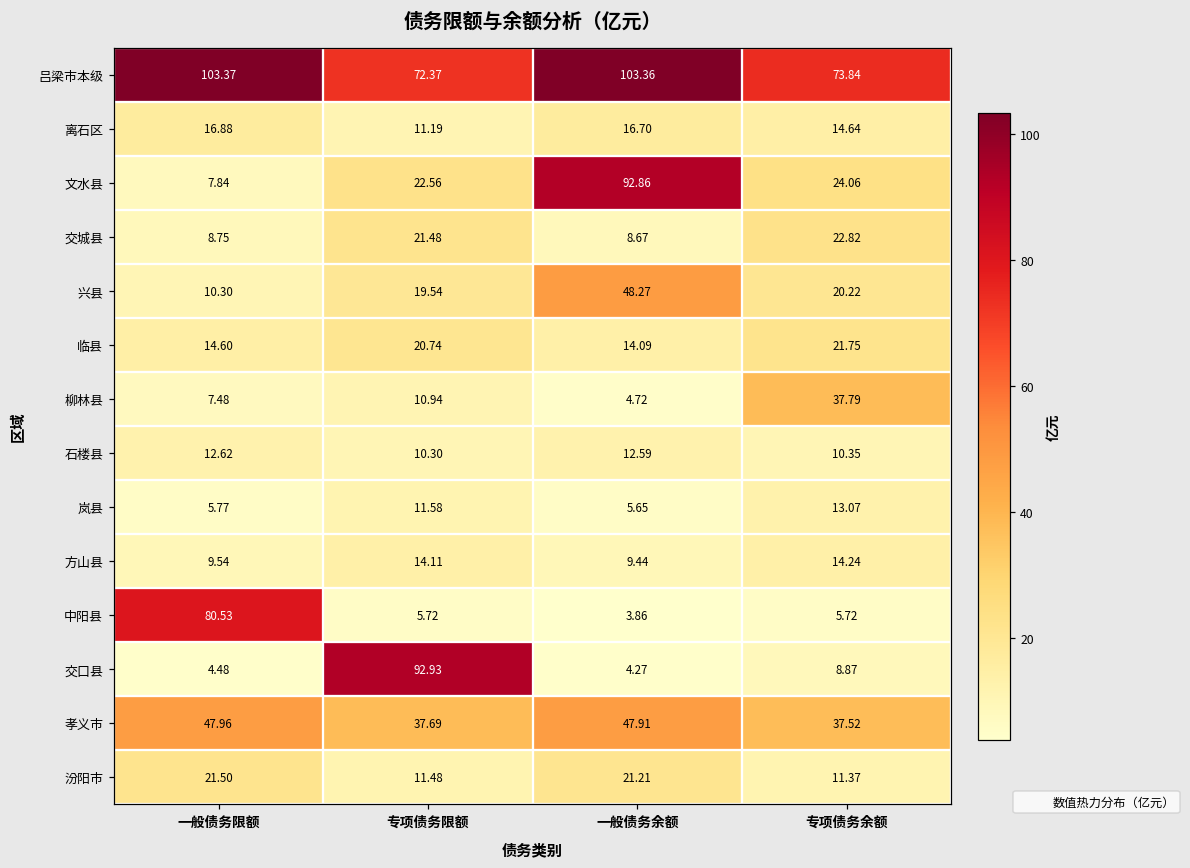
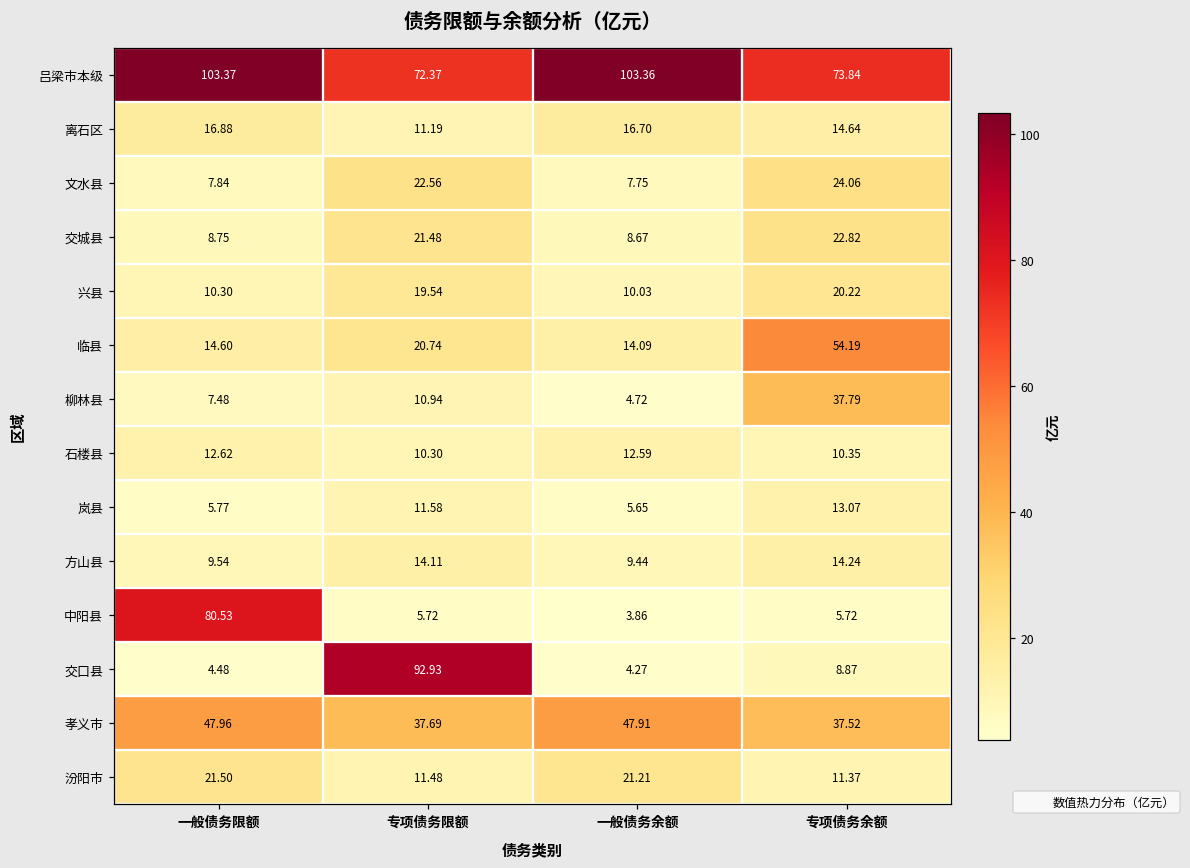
文水县, 一般债务余额: 92.86 -> 7.75
兴县, 一般债务余额: 48.27 -> 10.03
临县, 专项债务余额: 21.75 -> 54.19
